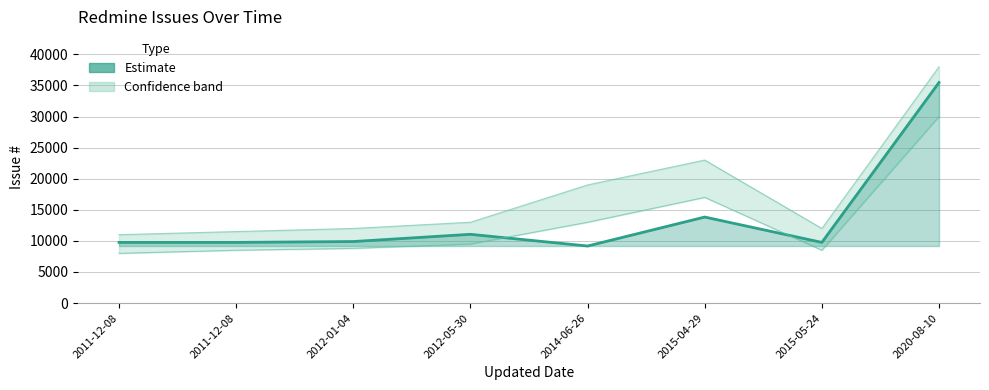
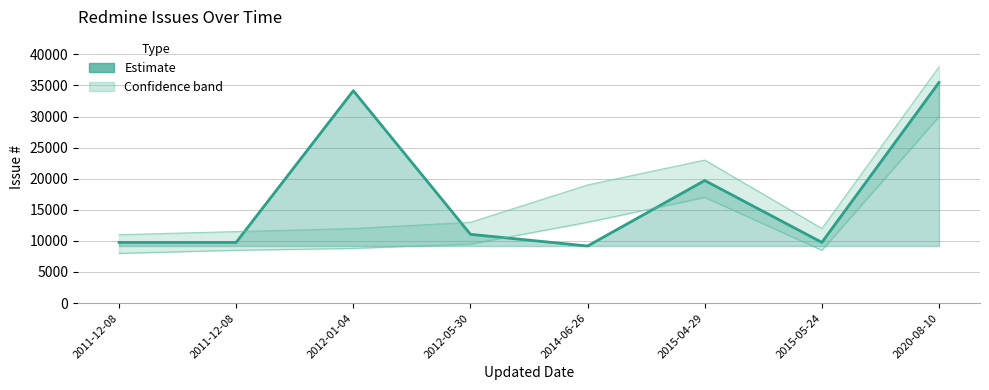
Estimate, 2012-01-04: 10000 -> 34000
Estimate, 2015-04-29: 14000 -> 20000
